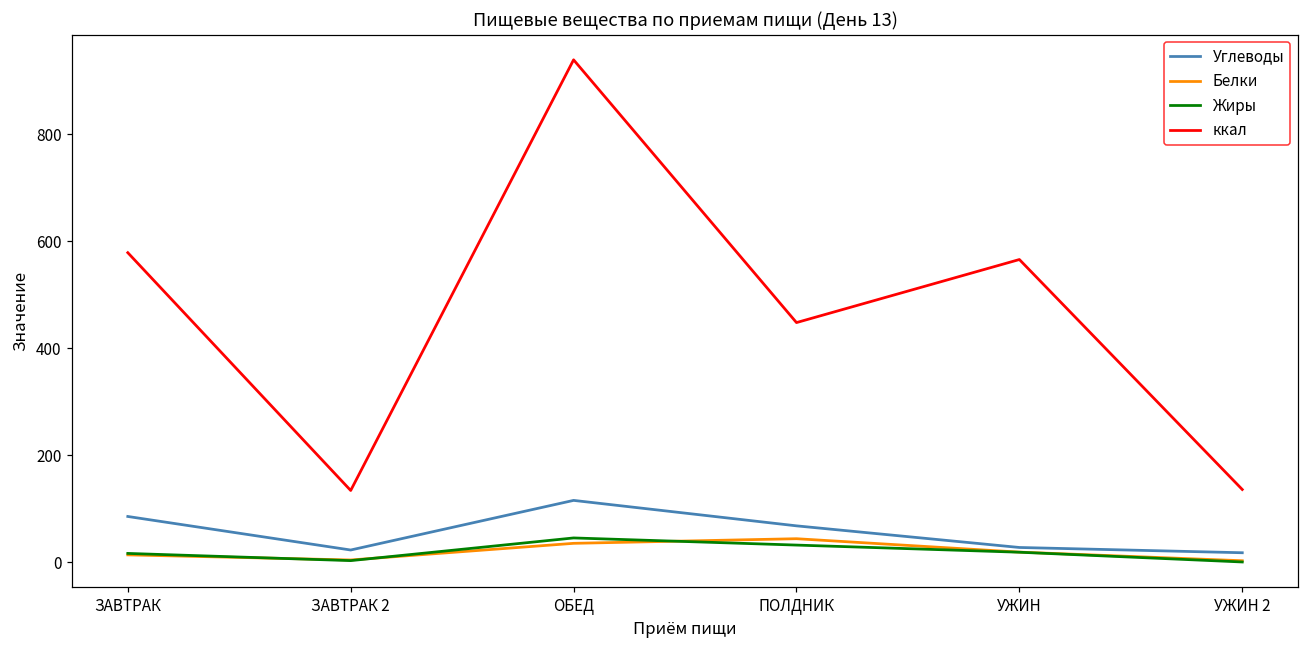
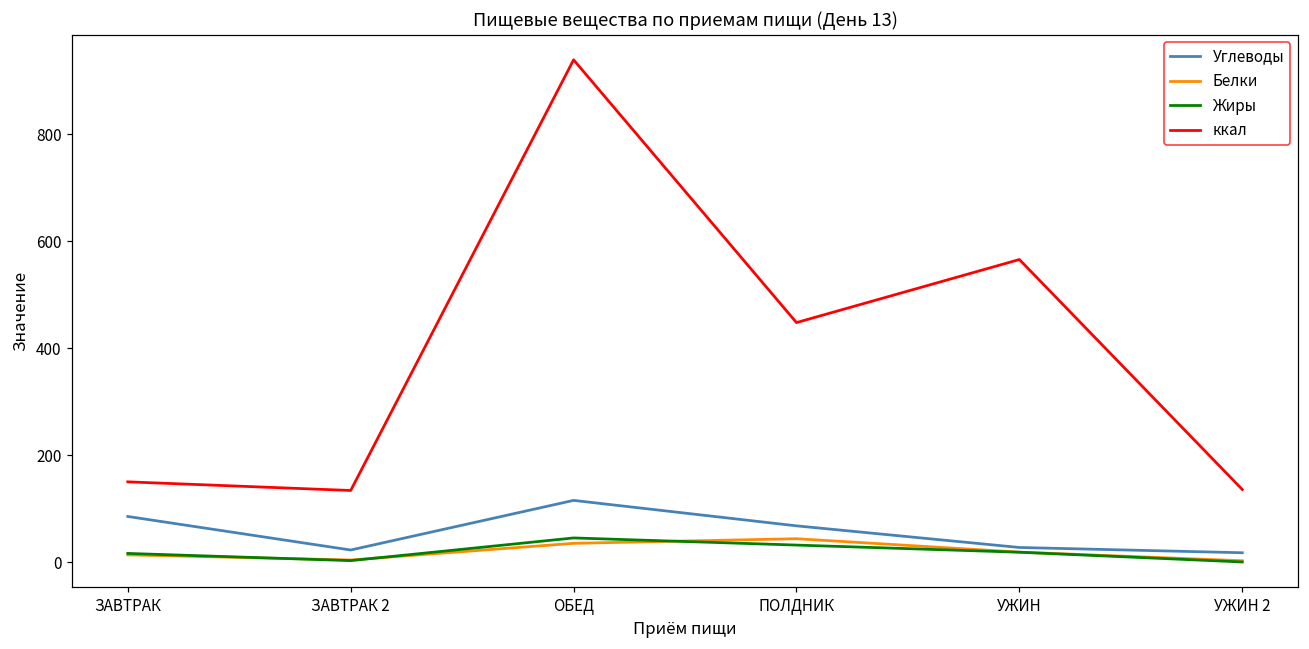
ккал, ЗАВТРАК: 580 -> 150
